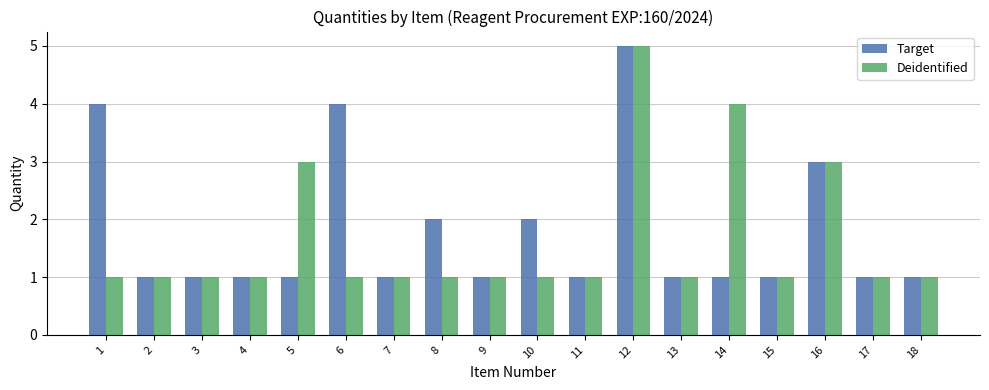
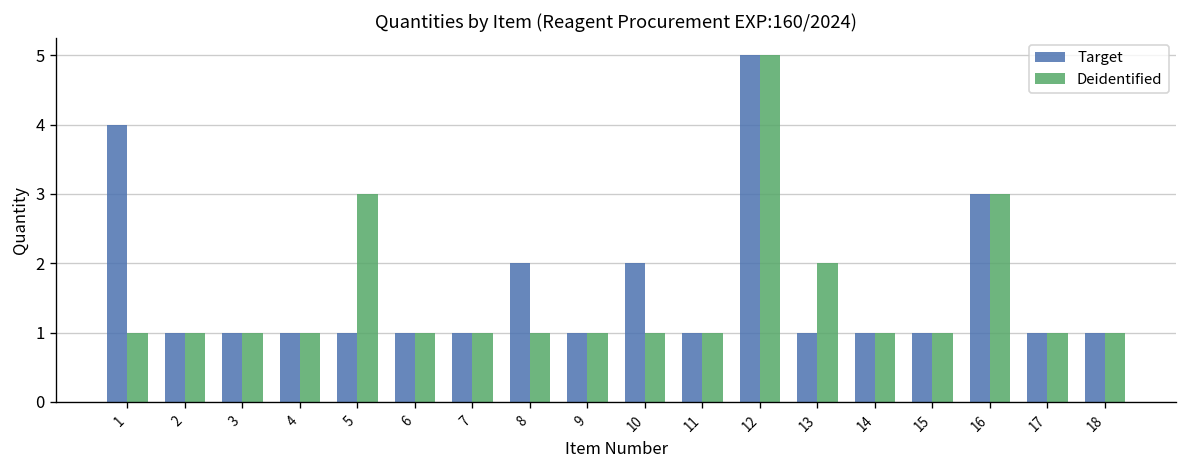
Target, 6: 4 -> 1
Deidentified, 13: 1 -> 2
Deidentified, 14: 4 -> 1
